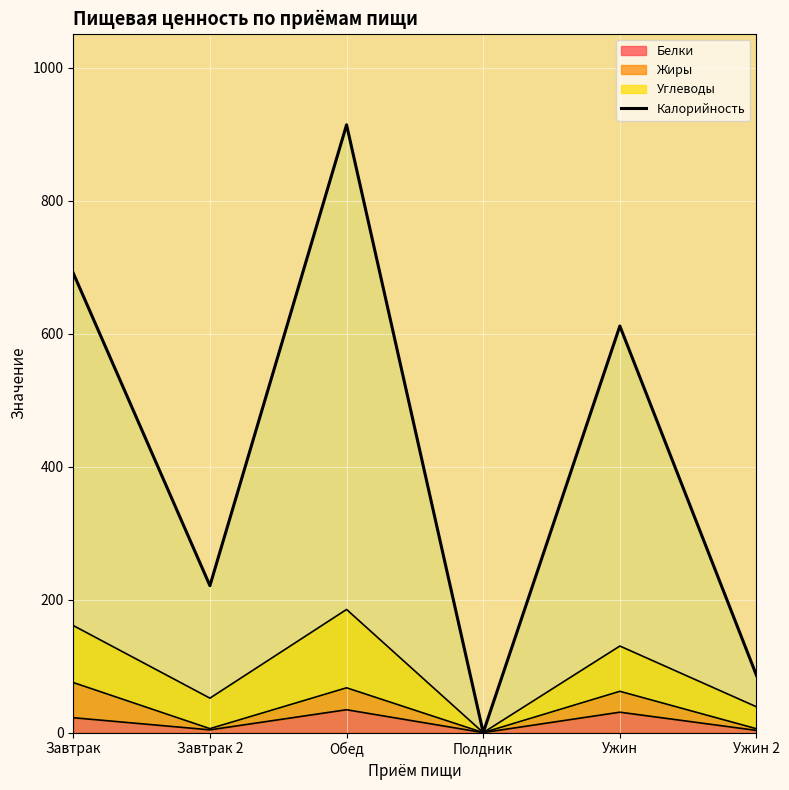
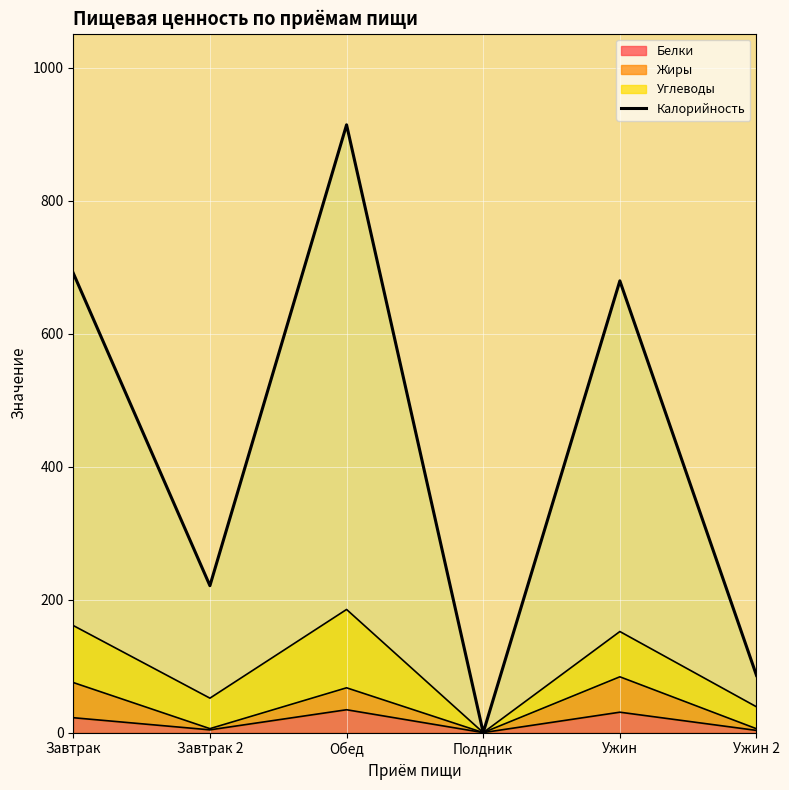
Калорийность, Ужин: 610 -> 680
Жиры, Ужин: 30 -> 50
